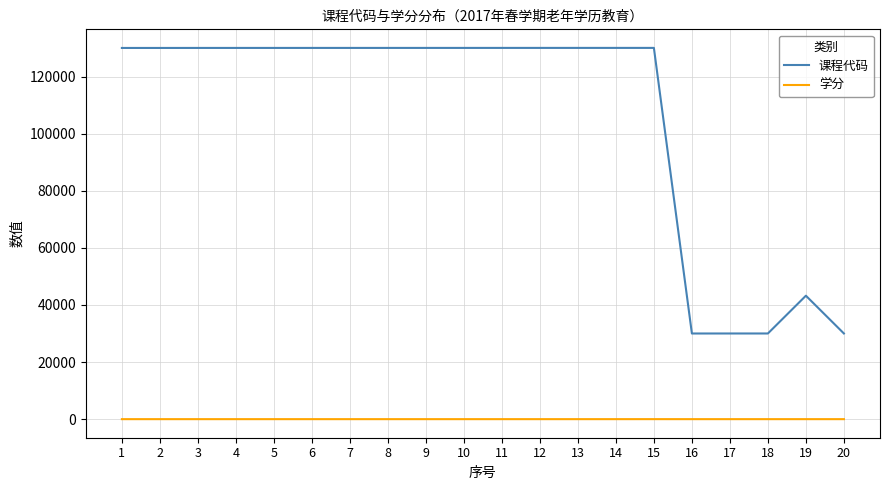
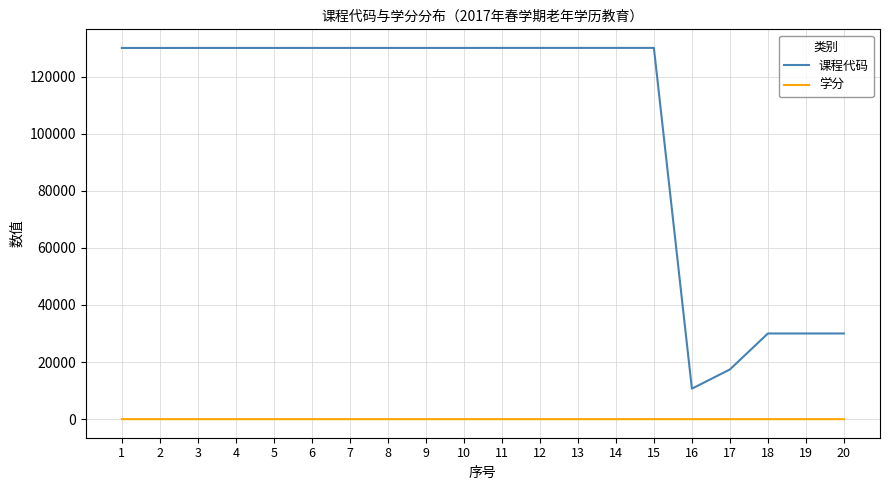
课程代码, 16: 30000 -> 11000
课程代码, 17: 30000 -> 17000
课程代码, 19: 43000 -> 30000
